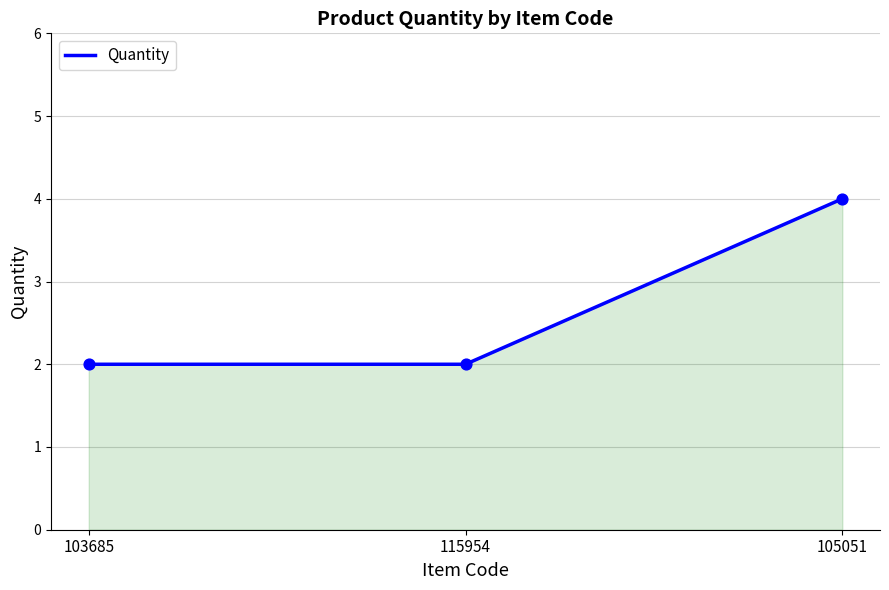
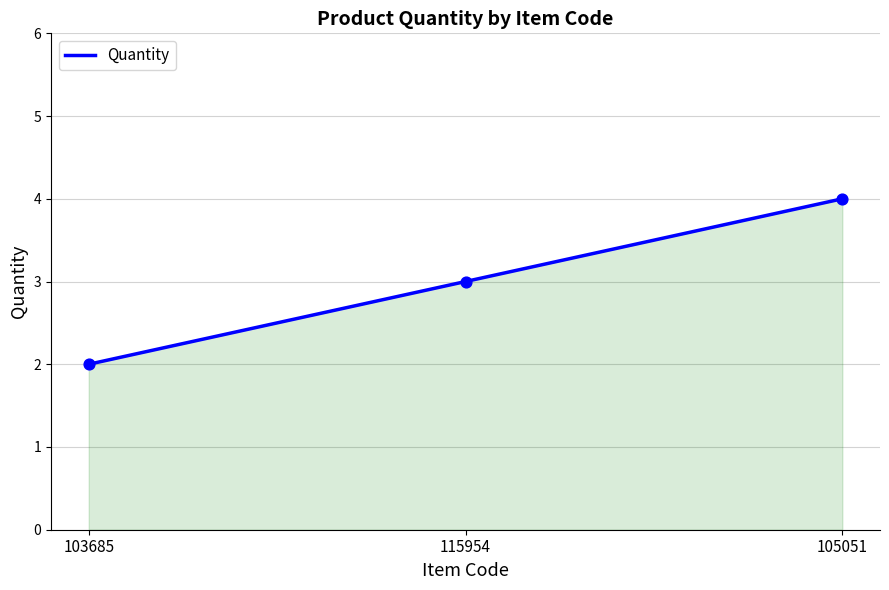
115954: 2 -> 3
